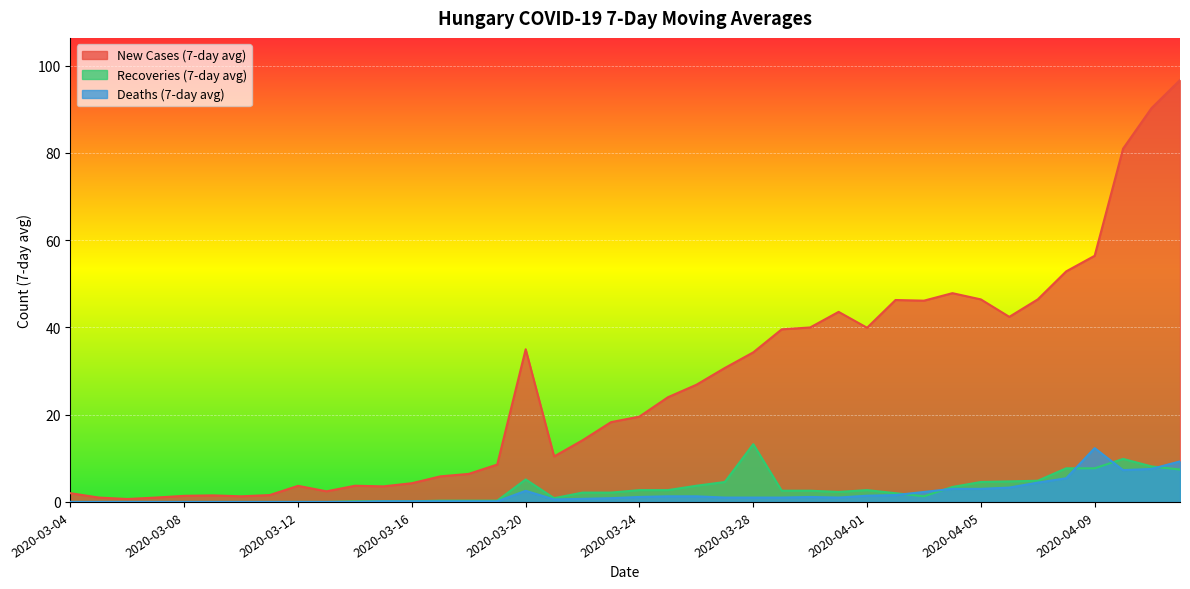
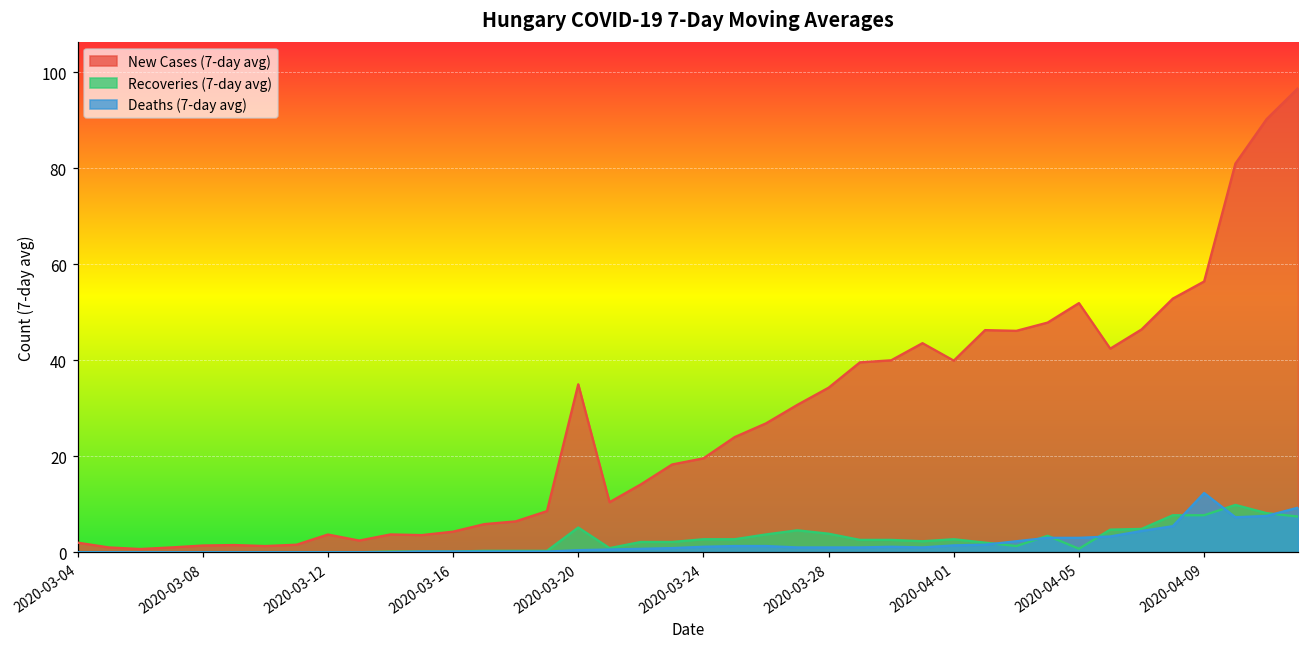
Deaths (7-day avg), 2020-03-20: 3 -> 0
Recoveries (7-day avg), 2020-03-28: 13 -> 4
New Cases (7-day avg), 2020-04-05: 46 -> 52
Recoveries (7-day avg), 2020-04-05: 5 -> 1
